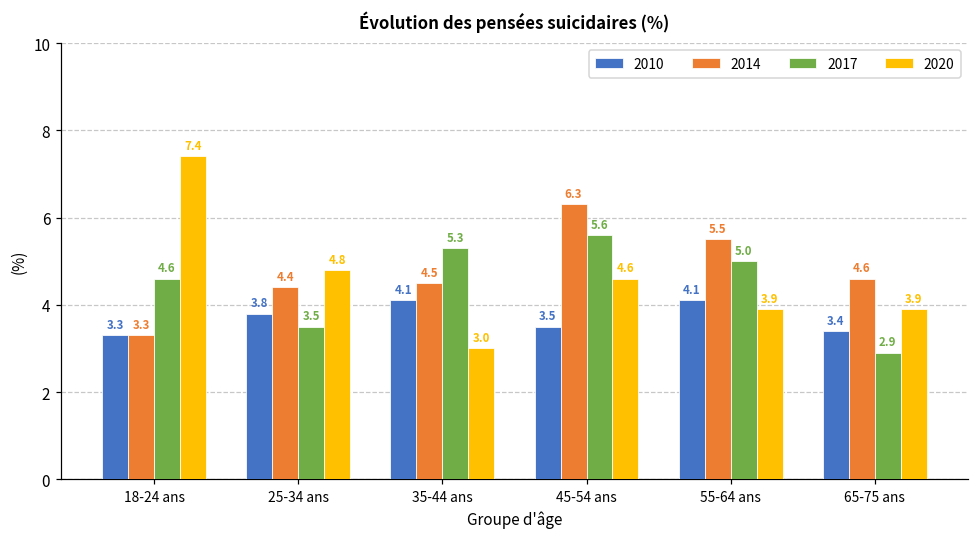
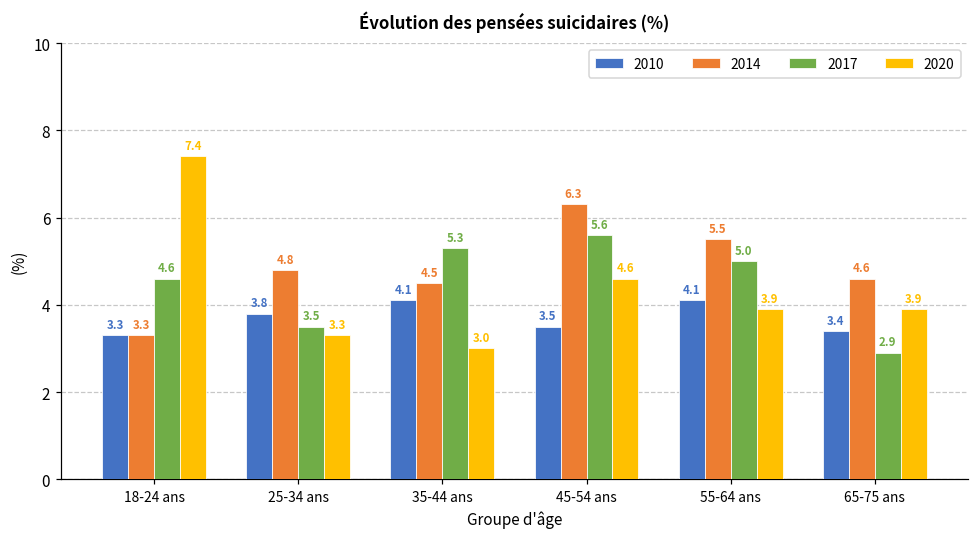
2014, 25-34 ans: 4.4 -> 4.8
2020, 25-34 ans: 4.8 -> 3.3
